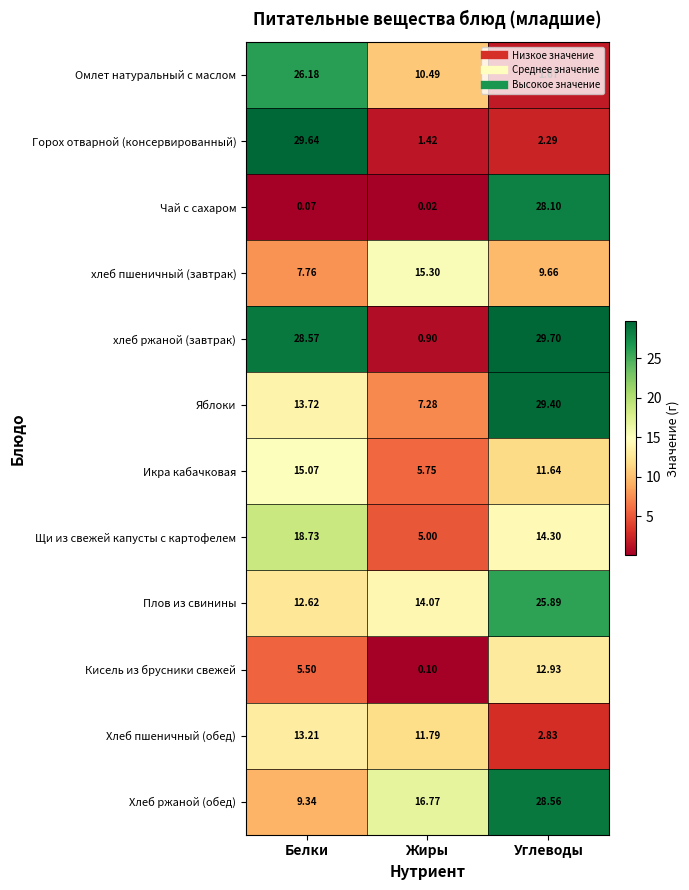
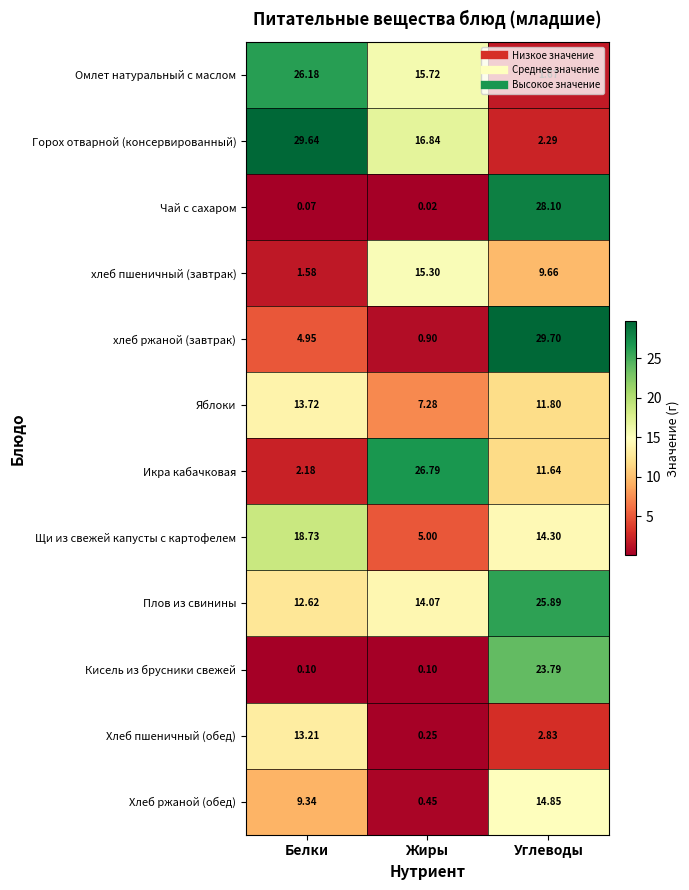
Омлет натуральный с маслом, Жиры: 10.49 -> 15.72
Горох отварной (консервированный), Жиры: 1.42 -> 16.84
хлеб пшеничный (завтрак), Белки: 7.76 -> 1.58
хлеб ржаной (завтрак), Белки: 28.57 -> 4.95
Яблоки, Углеводы: 29.40 -> 11.80
Икра кабачковая, Белки: 15.07 -> 2.18
Икра кабачковая, Жиры: 5.75 -> 26.79
Кисель из брусники свежей, Белки: 5.50 -> 0.10
Кисель из брусники свежей, Углеводы: 12.93 -> 23.79
Хлеб пшеничный (обед), Жиры: 11.79 -> 0.25
Хлеб ржаной (обед), Жиры: 16.77 -> 0.45
Хлеб ржаной (обед), Углеводы: 28.56 -> 14.85
